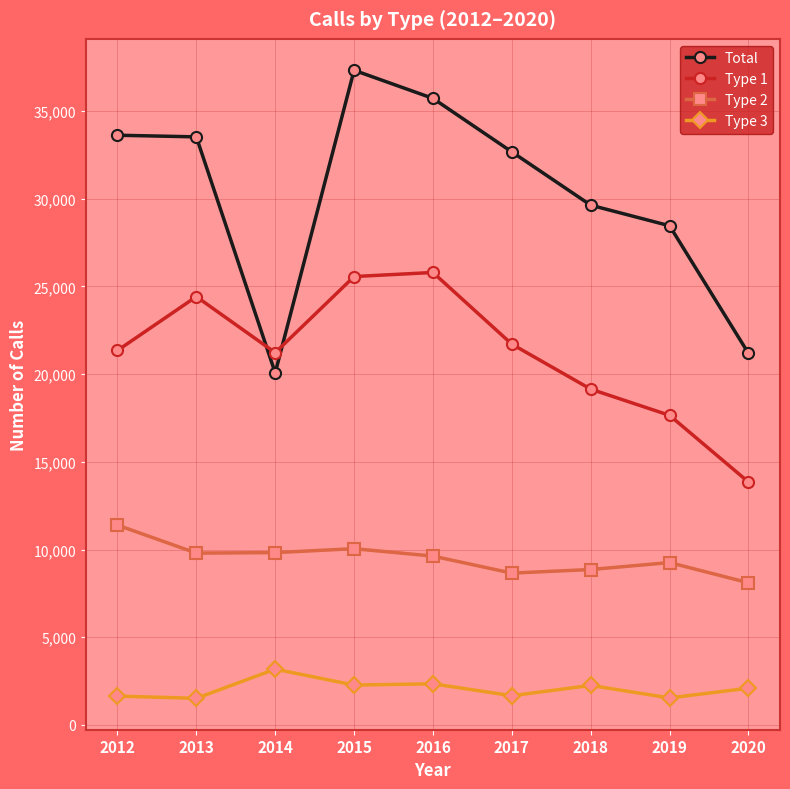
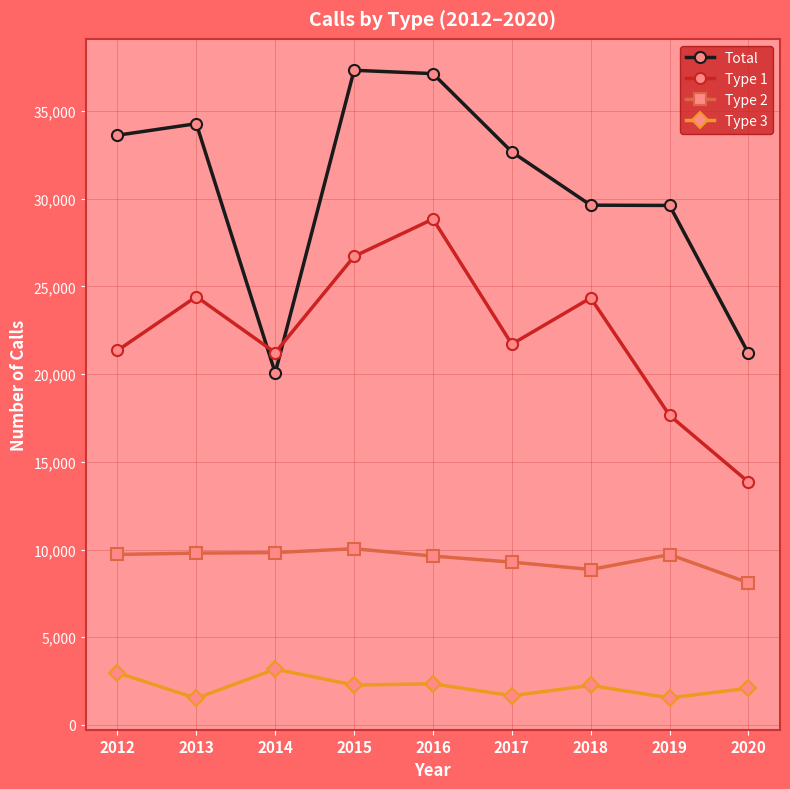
Type 2, 2012: 11,400 -> 9,700
Type 3, 2012: 1,600 -> 3,000
Total, 2013: 33,500 -> 34,300
Type 1, 2015: 25,600 -> 26,700
Total, 2016: 35,700 -> 37,100
Type 1, 2016: 25,800 -> 28,800
Type 2, 2017: 8,700 -> 9,300
Type 1, 2018: 19,100 -> 24,300
Total, 2019: 28,500 -> 29,600
Type 2, 2019: 9,300 -> 9,700
